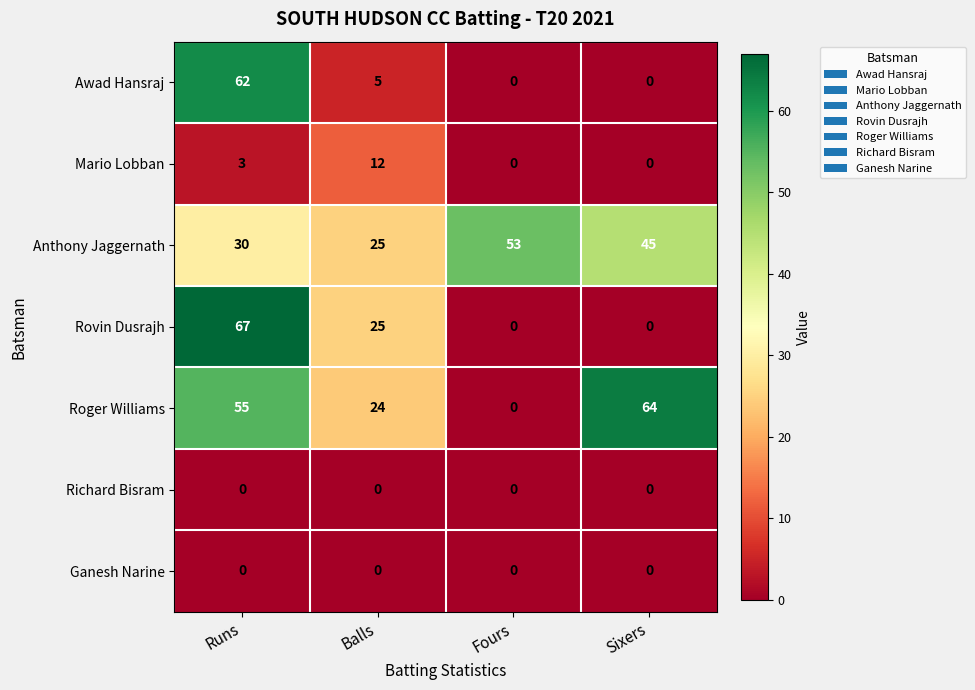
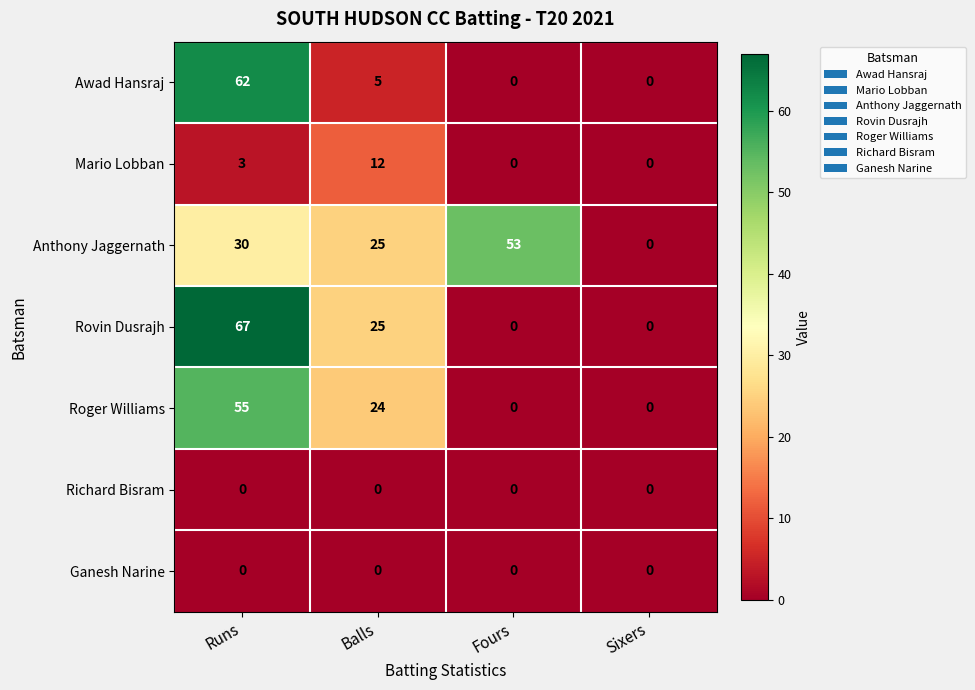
Anthony Jaggernath, Sixers: 45 -> 0
Roger Williams, Sixers: 64 -> 0
